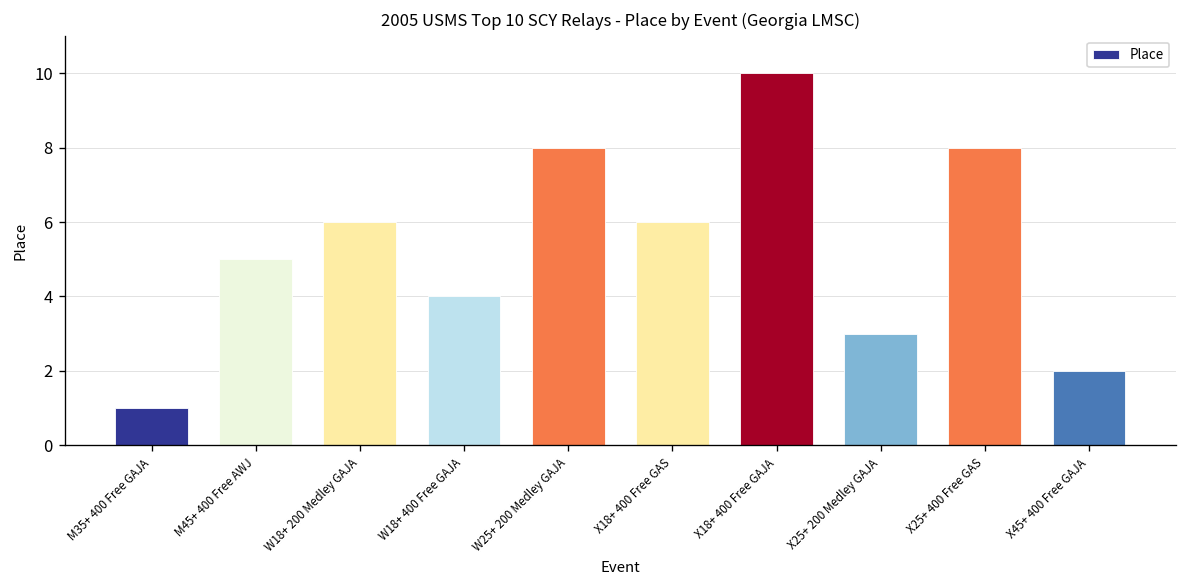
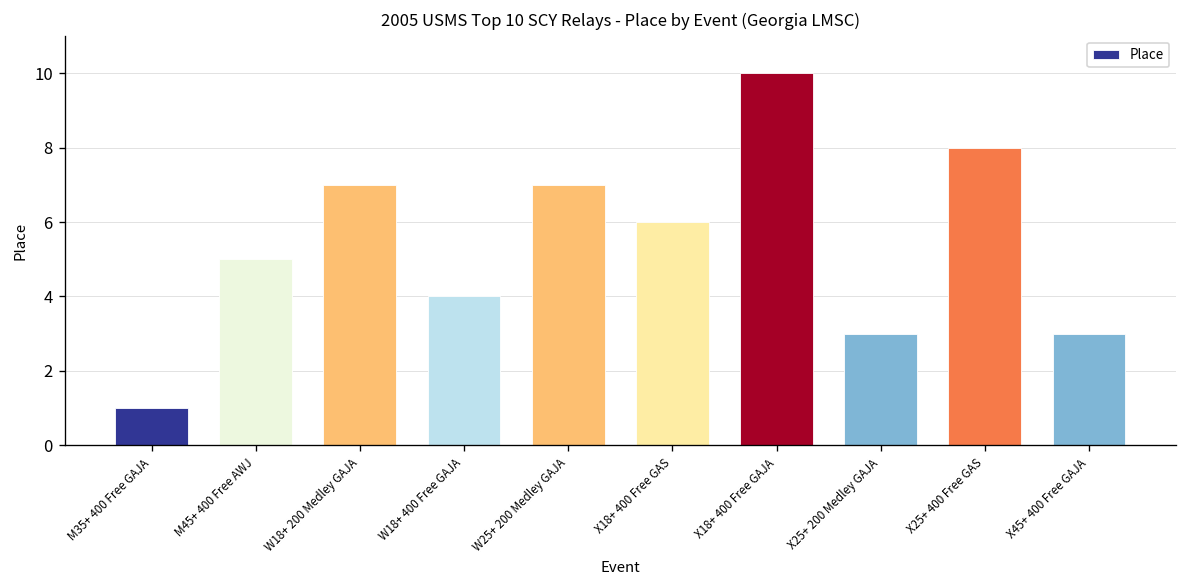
W18+ 200 Medley GAJA: 6 -> 7
W25+ 200 Medley GAJA: 8 -> 7
X45+ 400 Free GAJA: 2 -> 3
